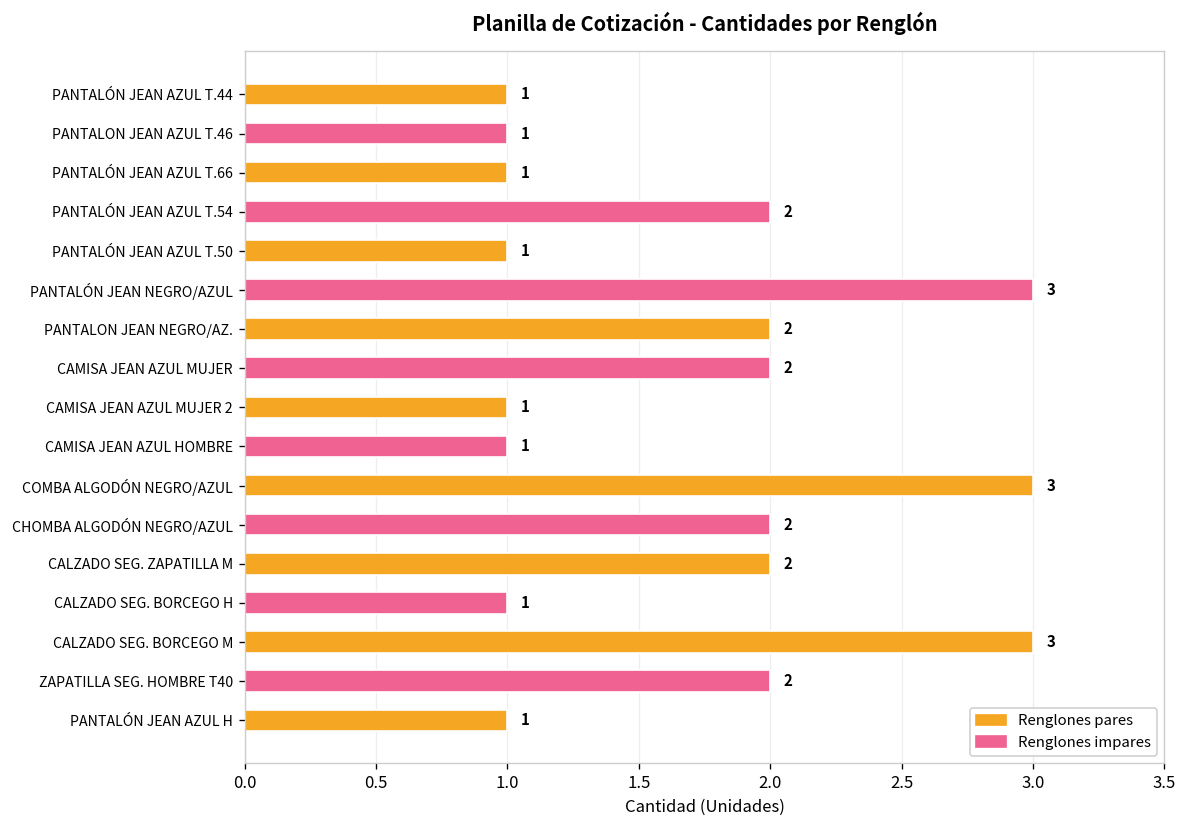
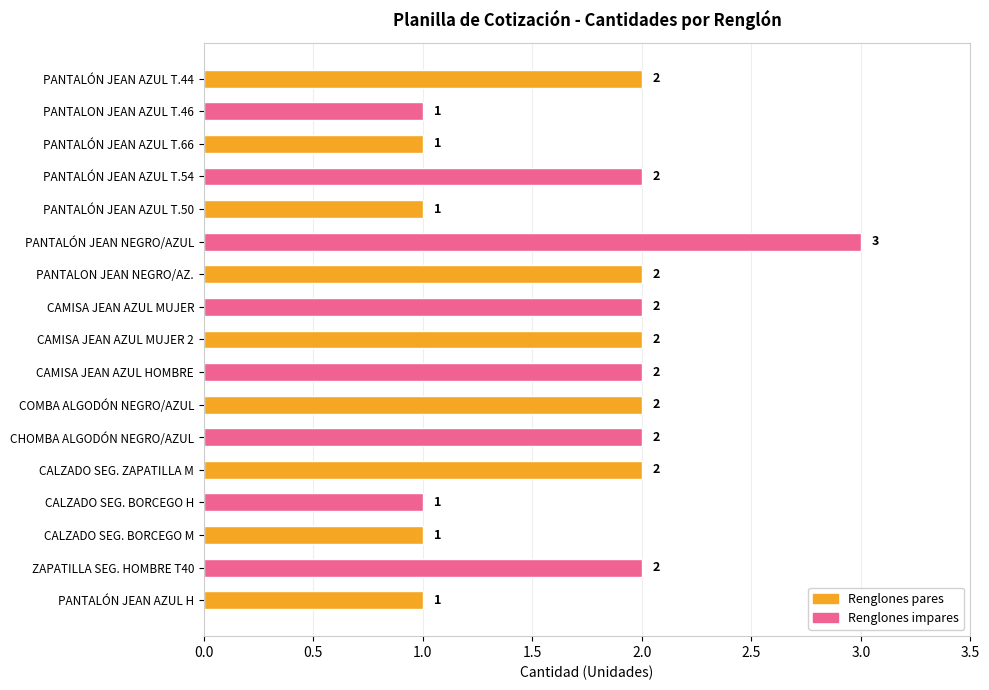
PANTALÓN JEAN AZUL T.44: 1 -> 2
CAMISA JEAN AZUL MUJER 2: 1 -> 2
CAMISA JEAN AZUL HOMBRE: 1 -> 2
COMBA ALGODÓN NEGRO/AZUL: 3 -> 2
CALZADO SEG. BORCEGO M: 3 -> 1
